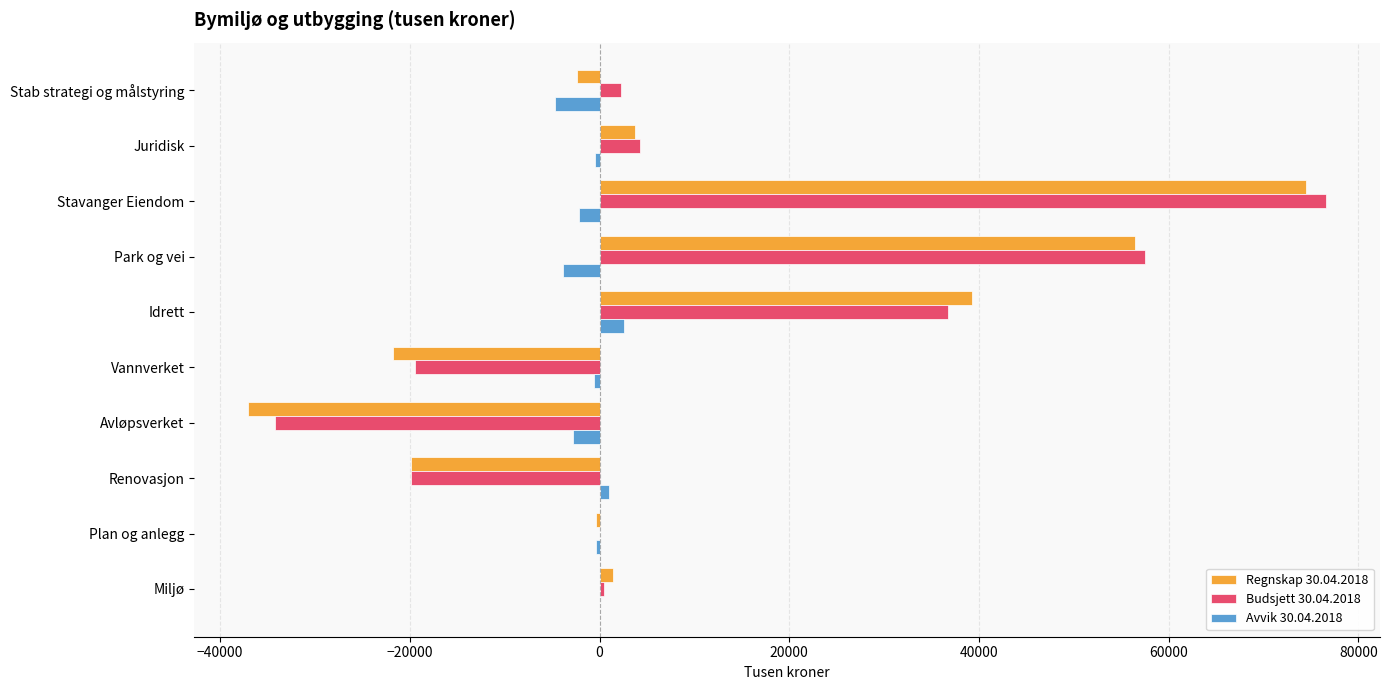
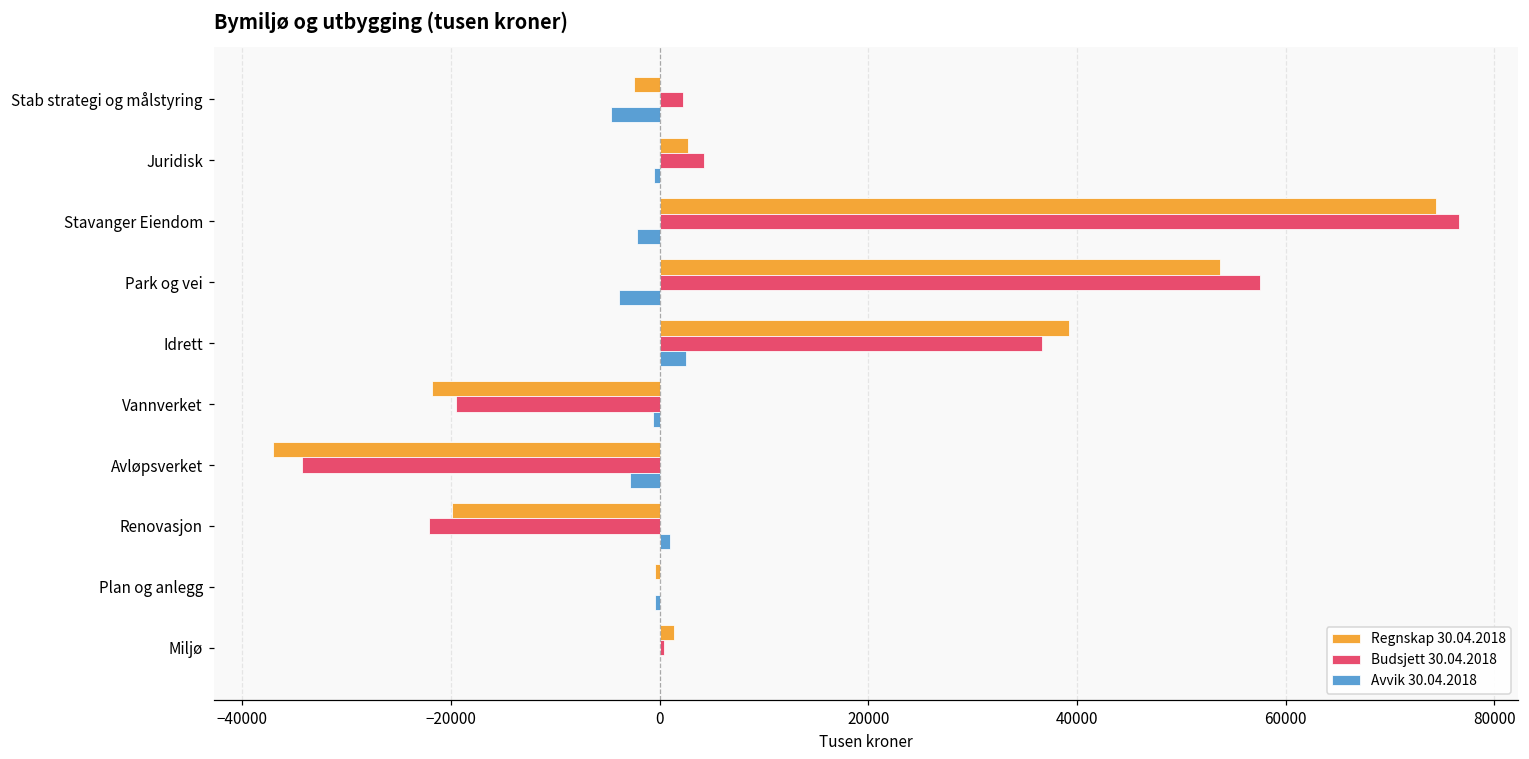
Regnskap 30.04.2018, Juridisk: 4000 -> 3000
Regnskap 30.04.2018, Park og vei: 56000 -> 54000
Budsjett 30.04.2018, Renovasjon: -20000 -> -22000
